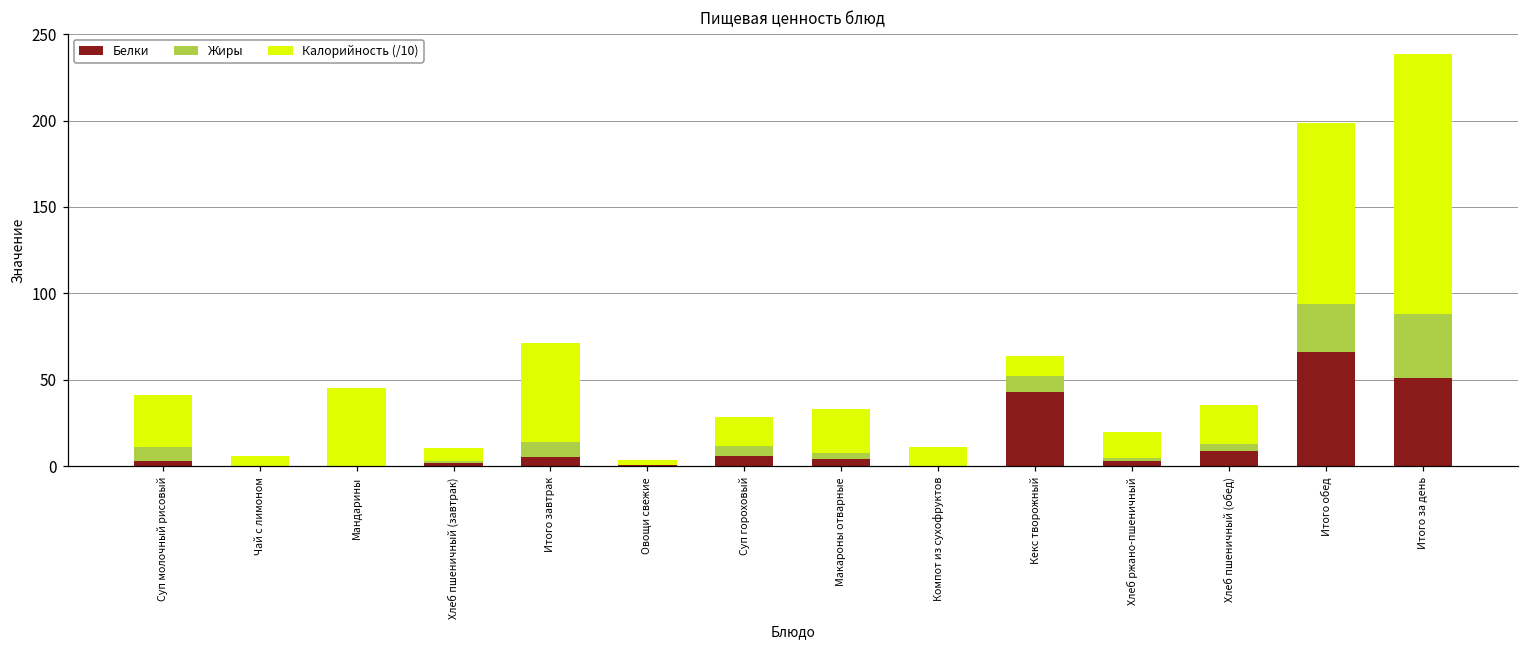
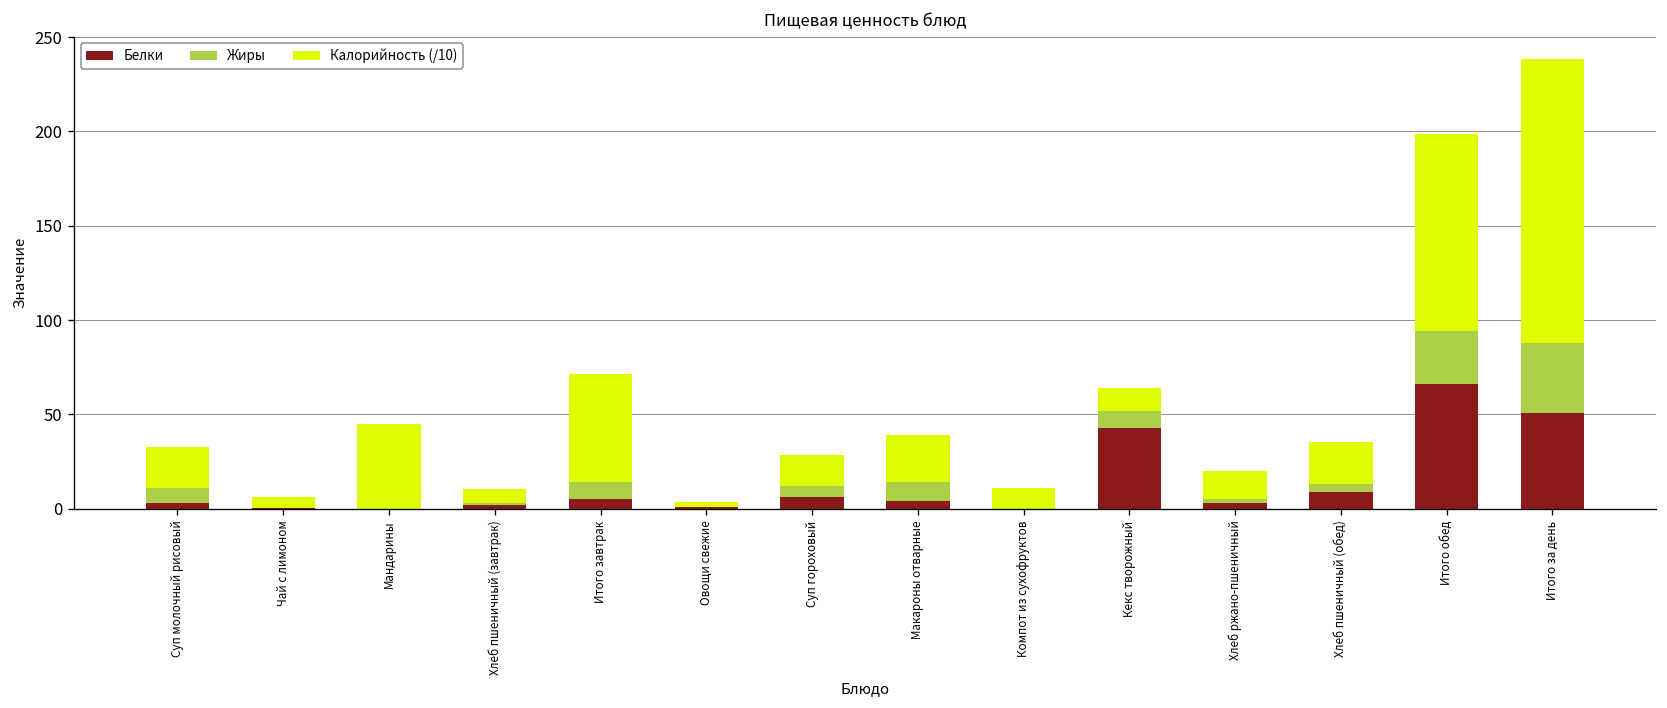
Калорийность (/10), Суп молочный рисовый: 30 -> 22
Жиры, Макароны отварные: 4 -> 10
